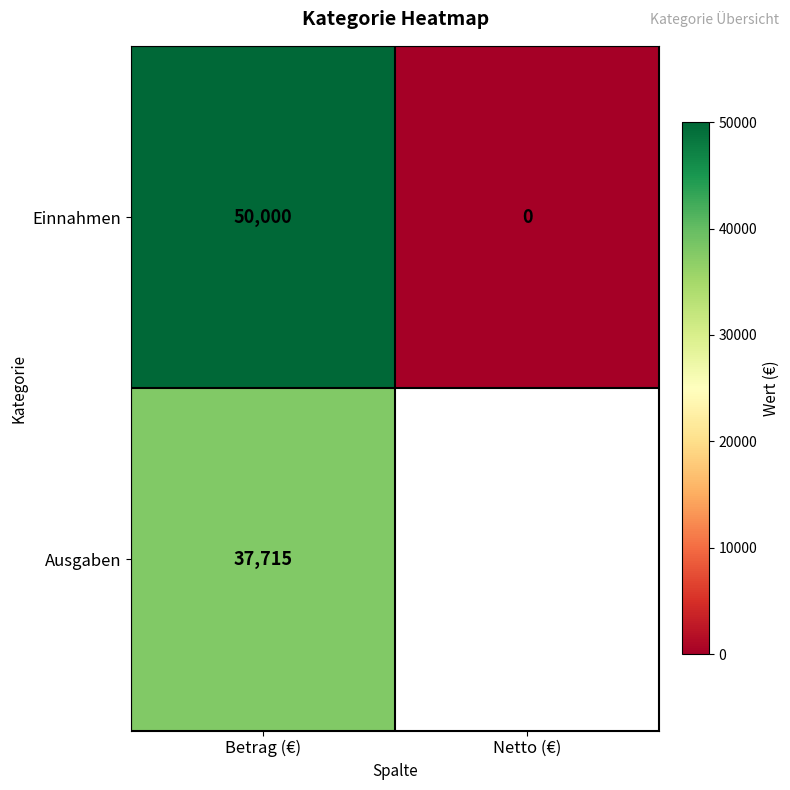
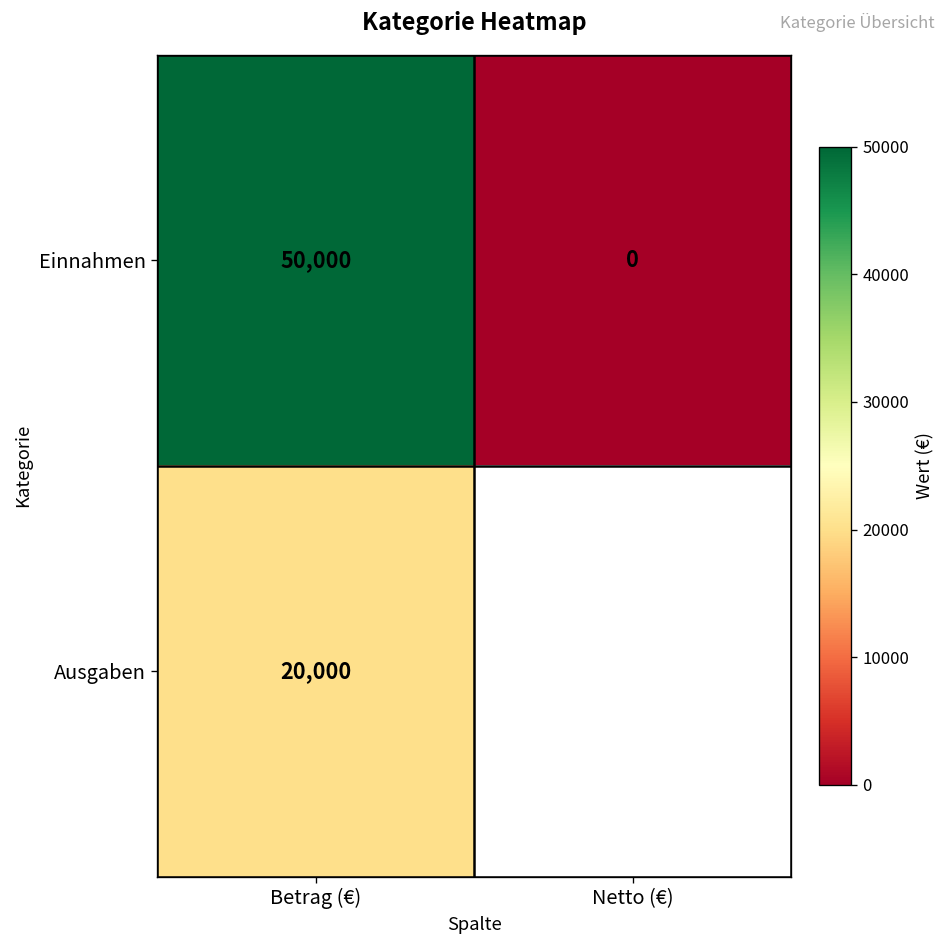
Ausgaben, Betrag (€): 37,715 -> 20,000
